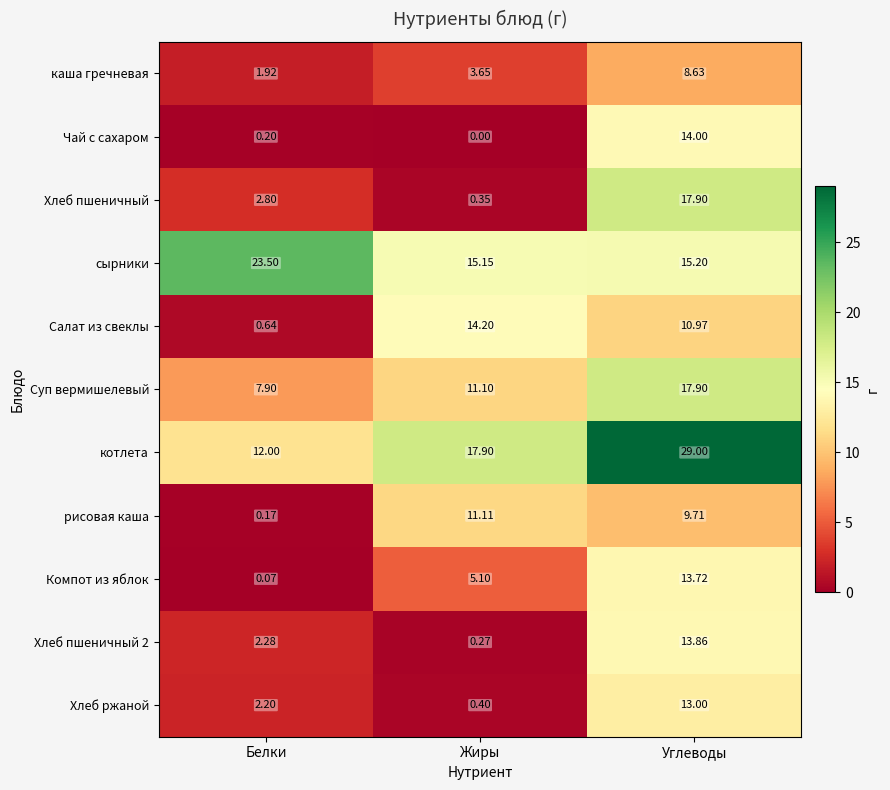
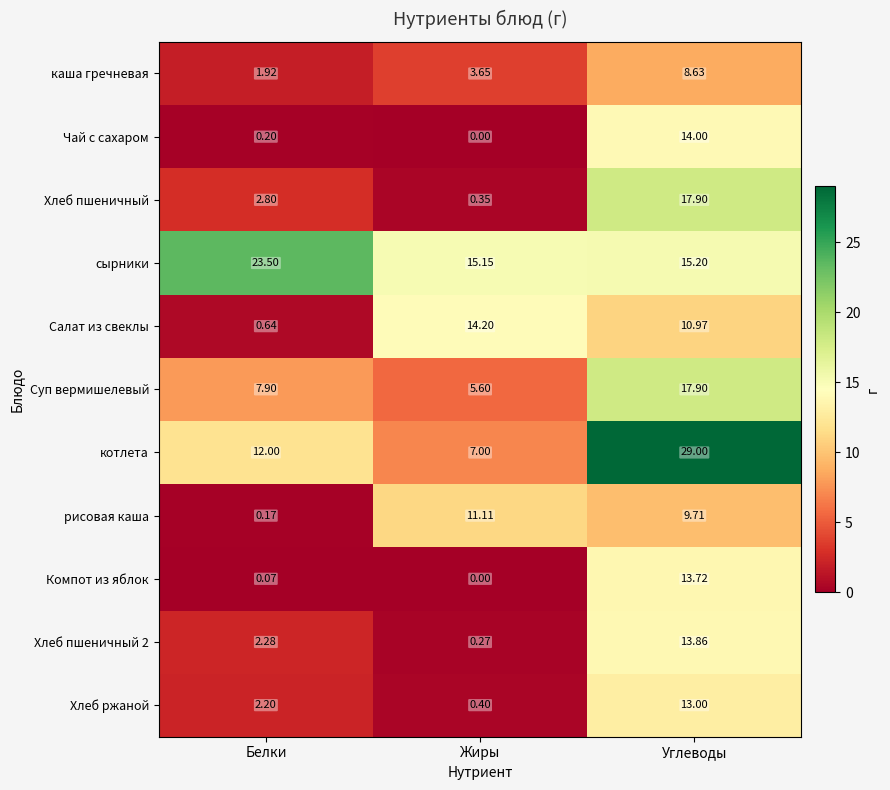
Суп вермишелевый, Жиры: 11.10 -> 5.60
котлета, Жиры: 17.90 -> 7.00
Компот из яблок, Жиры: 5.10 -> 0.00
